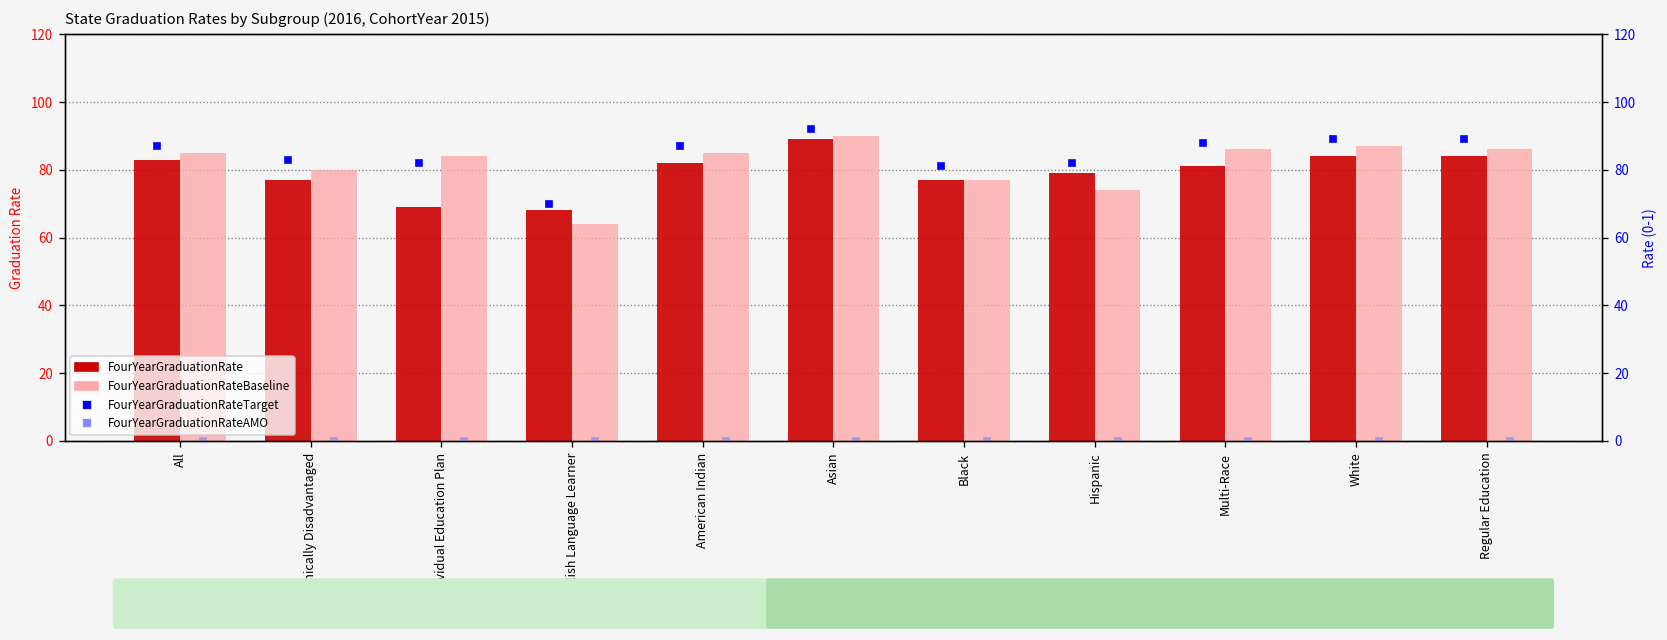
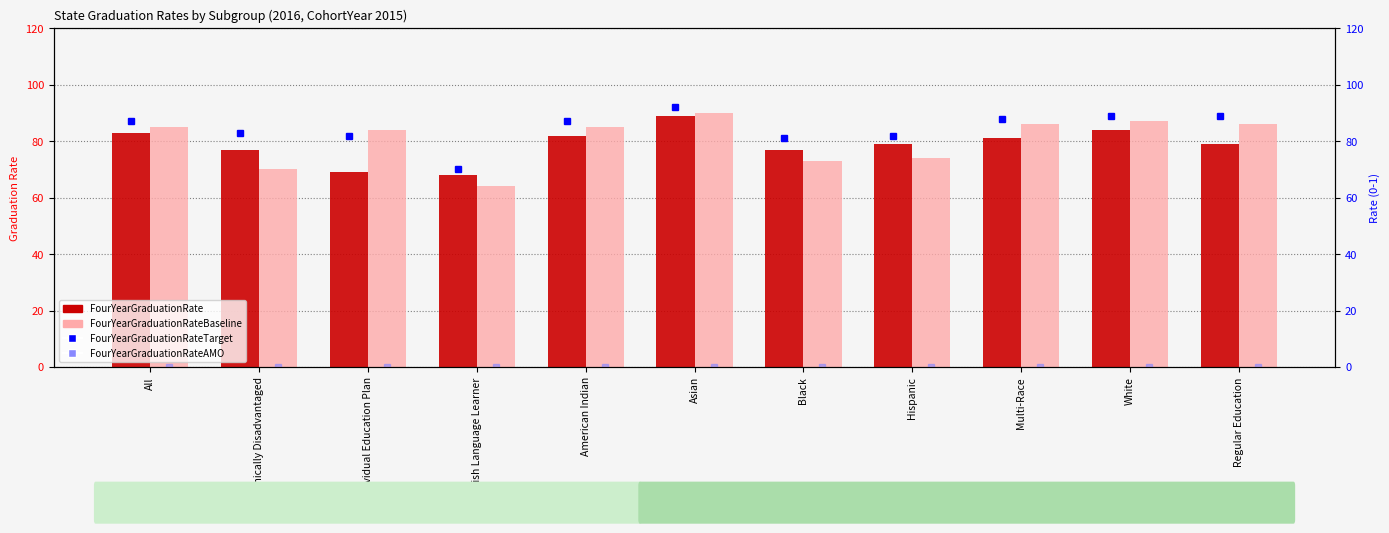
FourYearGraduationRateBaseline, Economically Disadvantaged: 80 -> 70
FourYearGraduationRateBaseline, Black: 77 -> 73
FourYearGraduationRate, Regular Education: 84 -> 79
